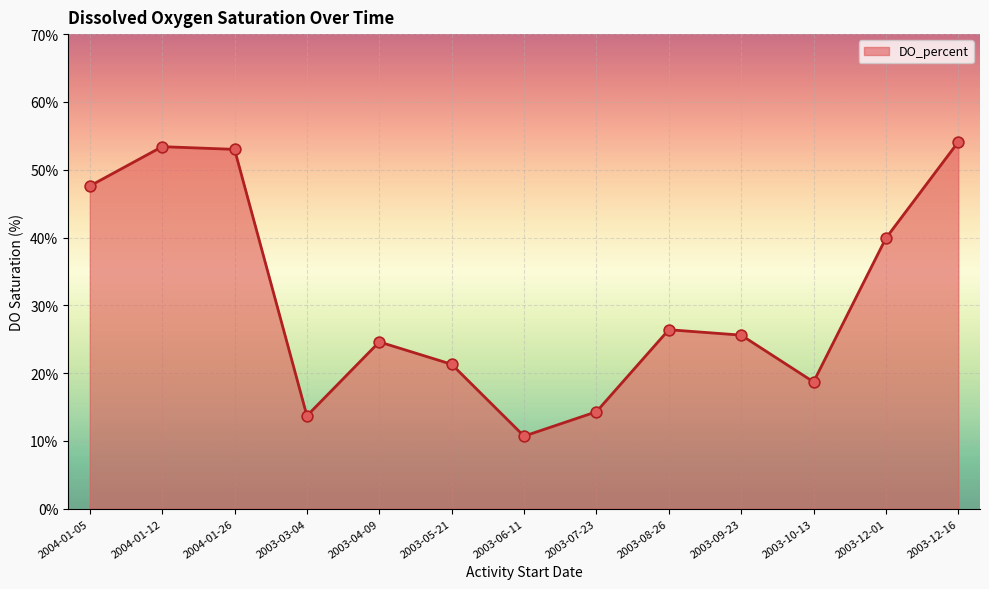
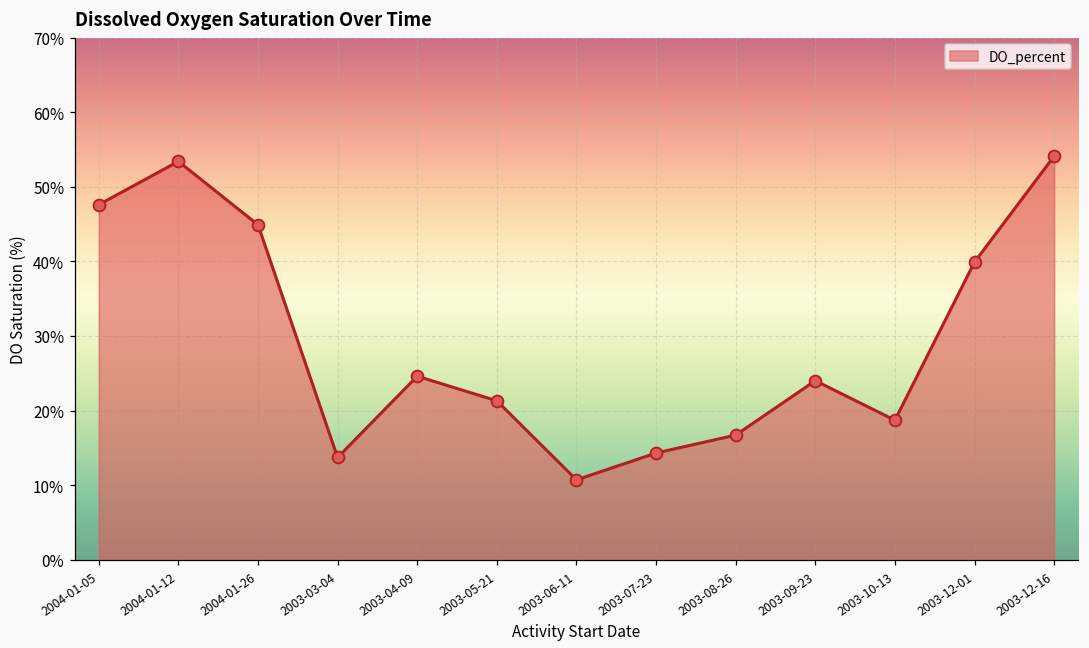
2004-01-26: 53% -> 45%
2003-08-26: 26% -> 17%
2003-09-23: 26% -> 24%
